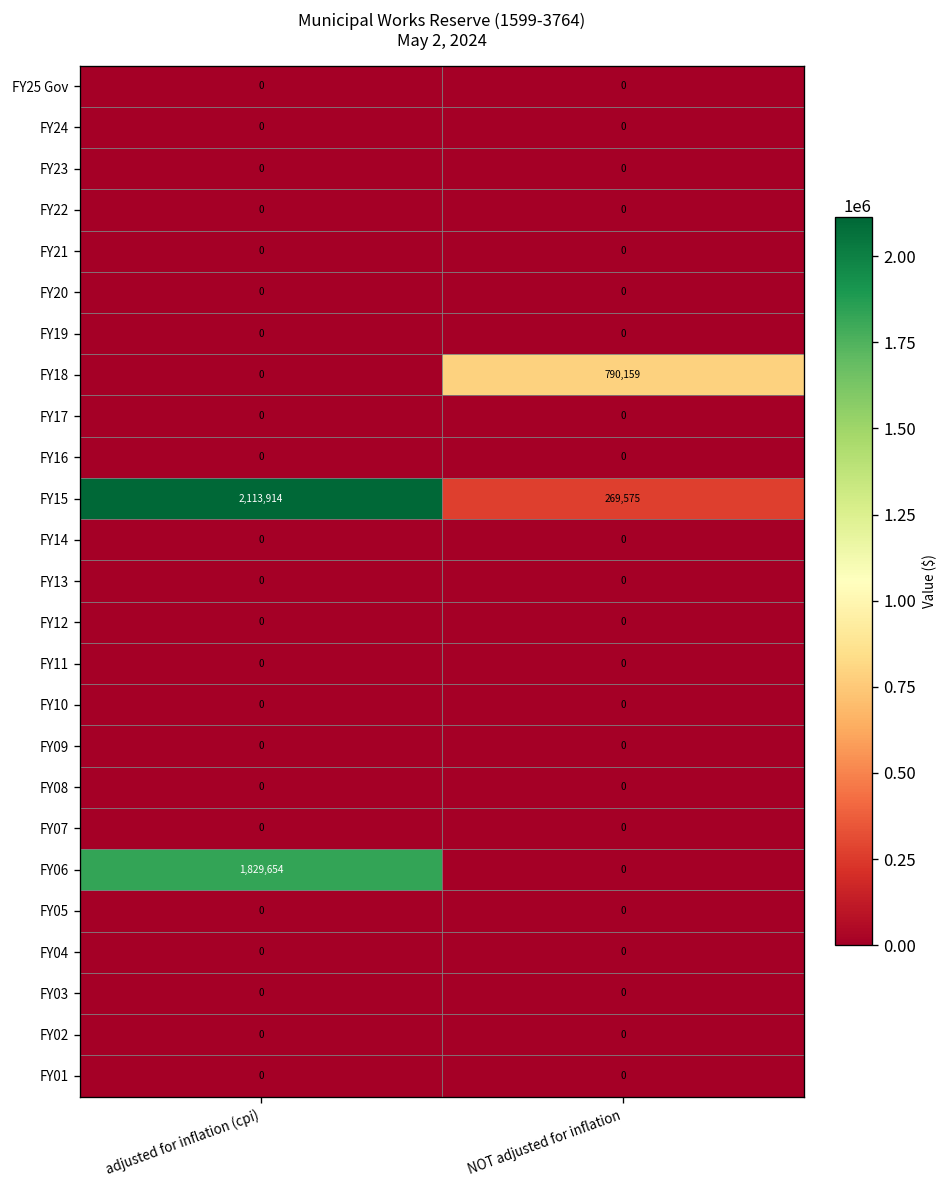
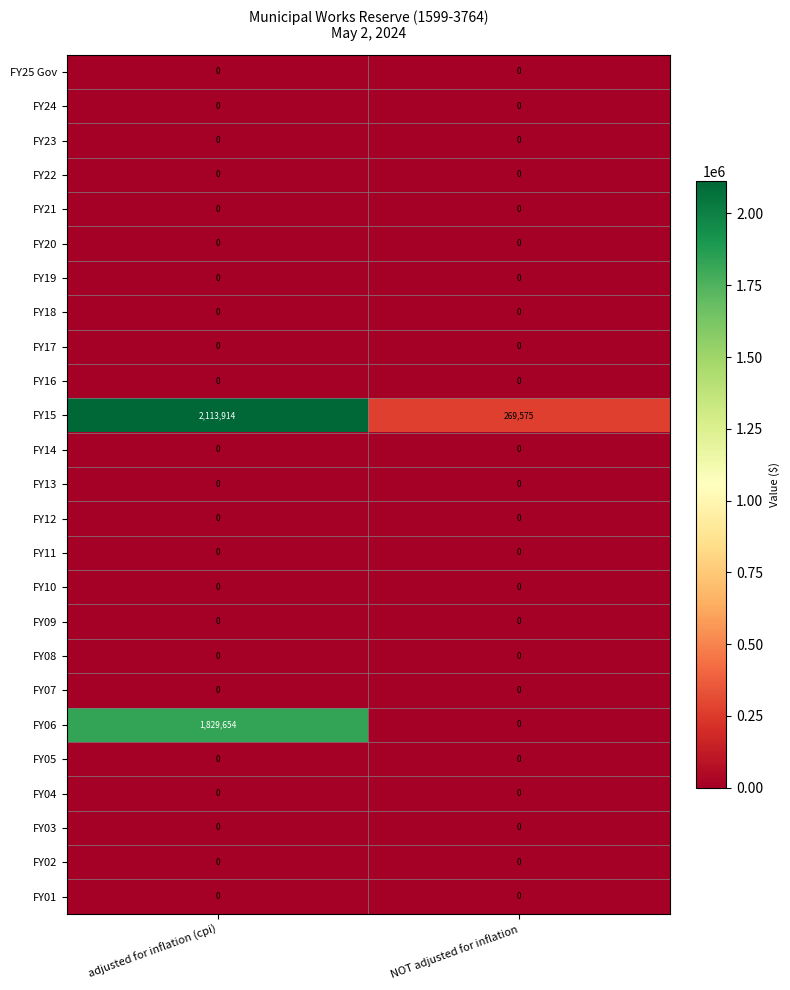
FY18, NOT adjusted for inflation: 790,159 -> 0
